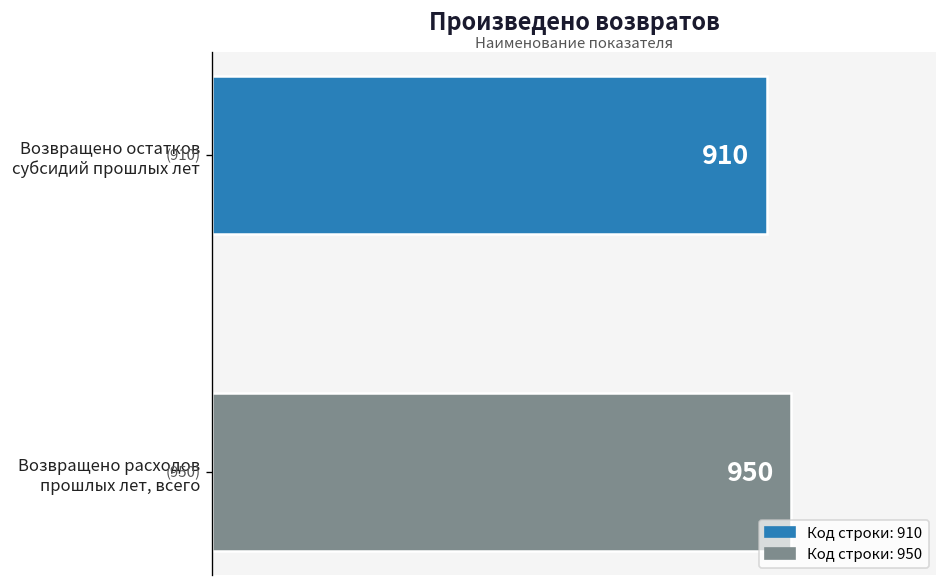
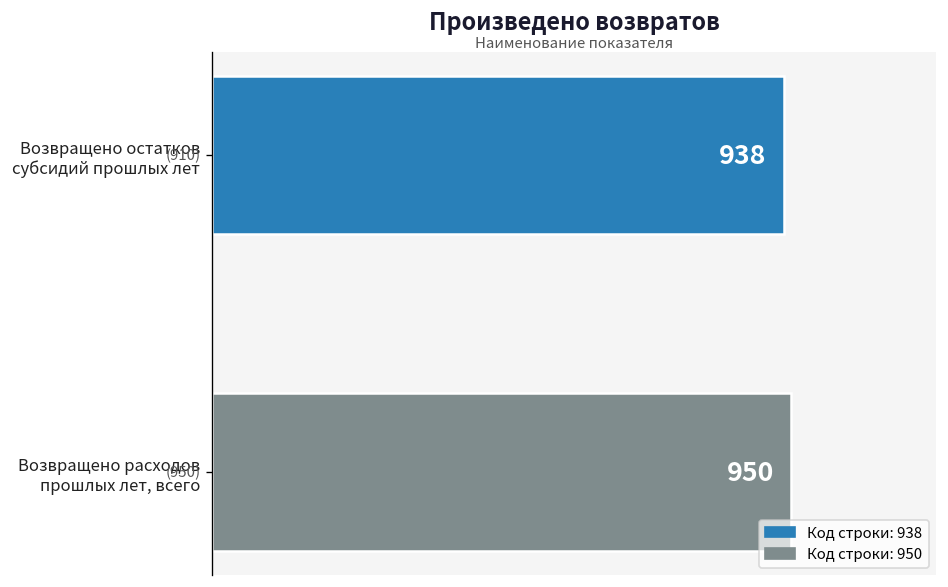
Возвращено остатков субсидий прошлых лет: 910 -> 938
